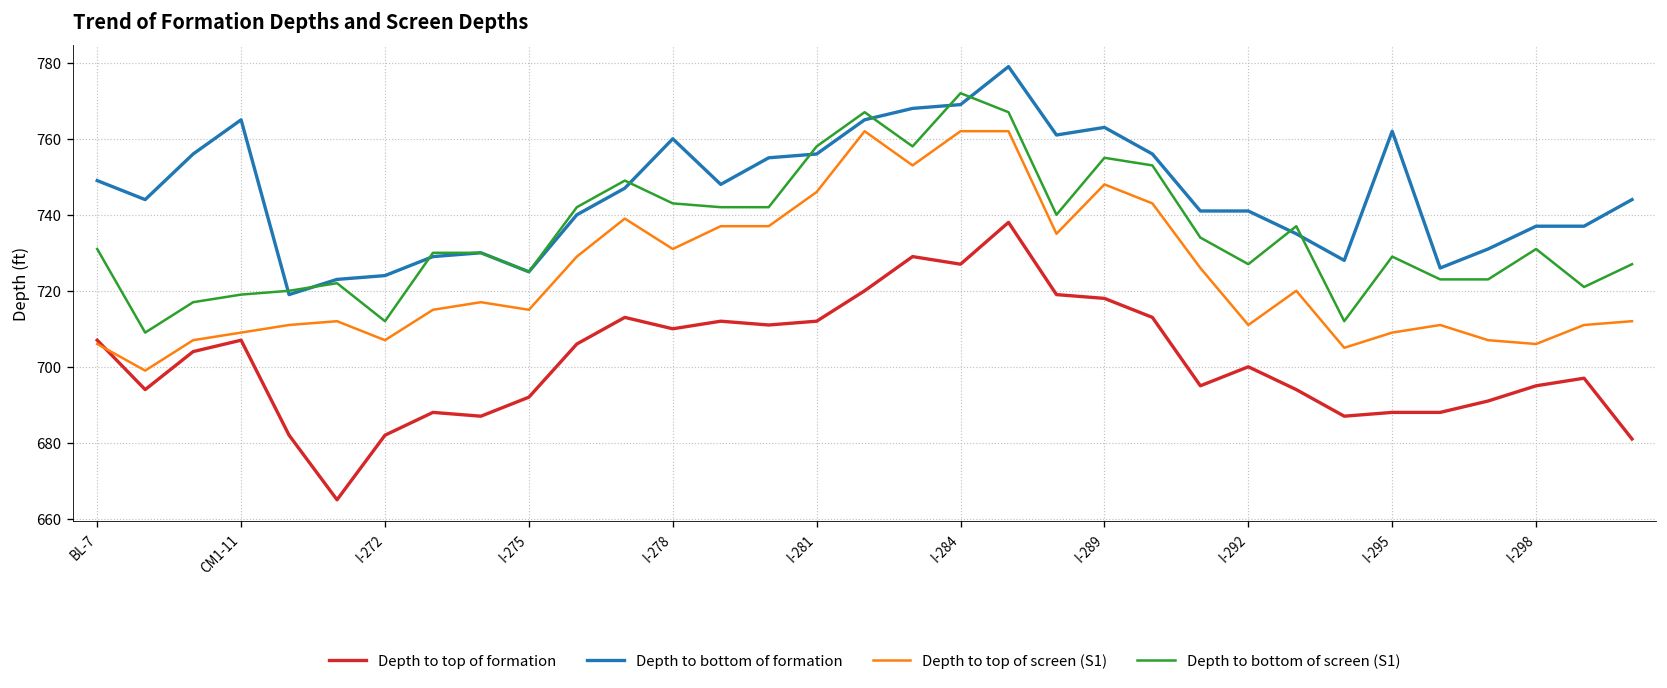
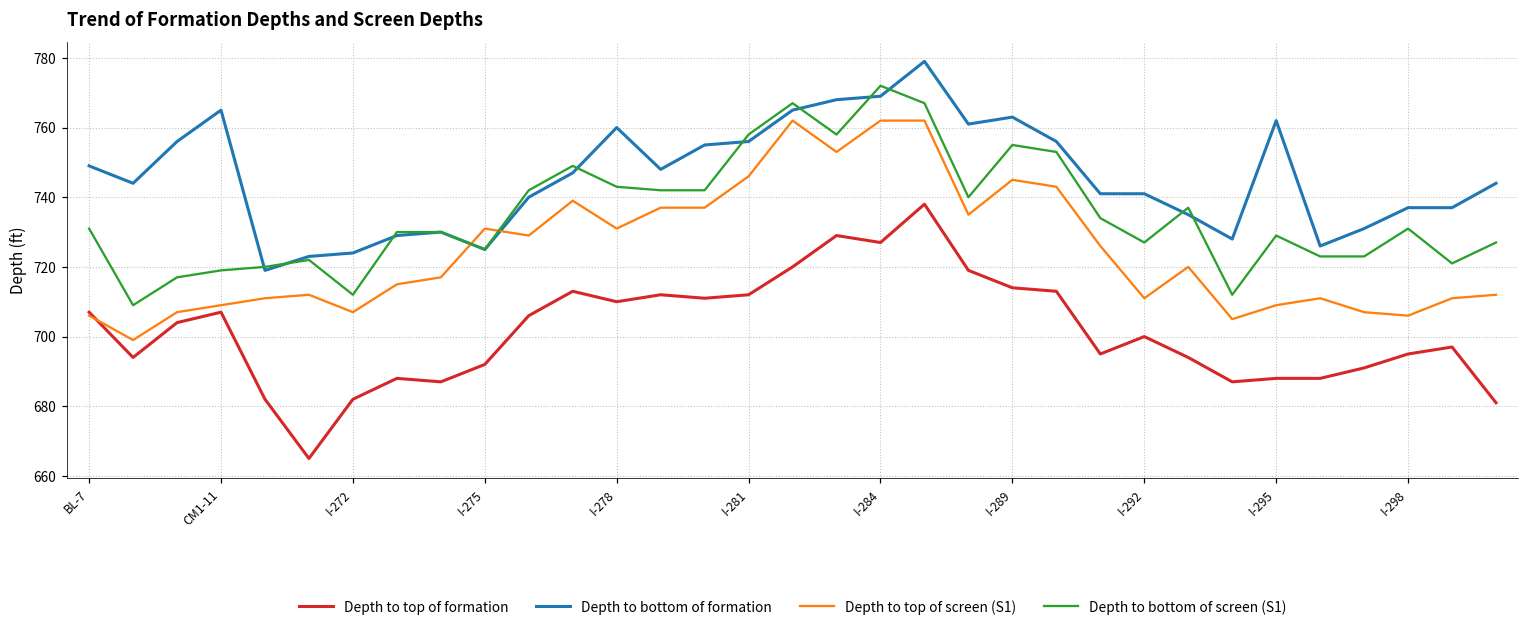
Depth to top of screen (S1), I-275: 715 -> 731
Depth to top of formation, I-289: 718 -> 714
Depth to top of screen (S1), I-289: 748 -> 745
